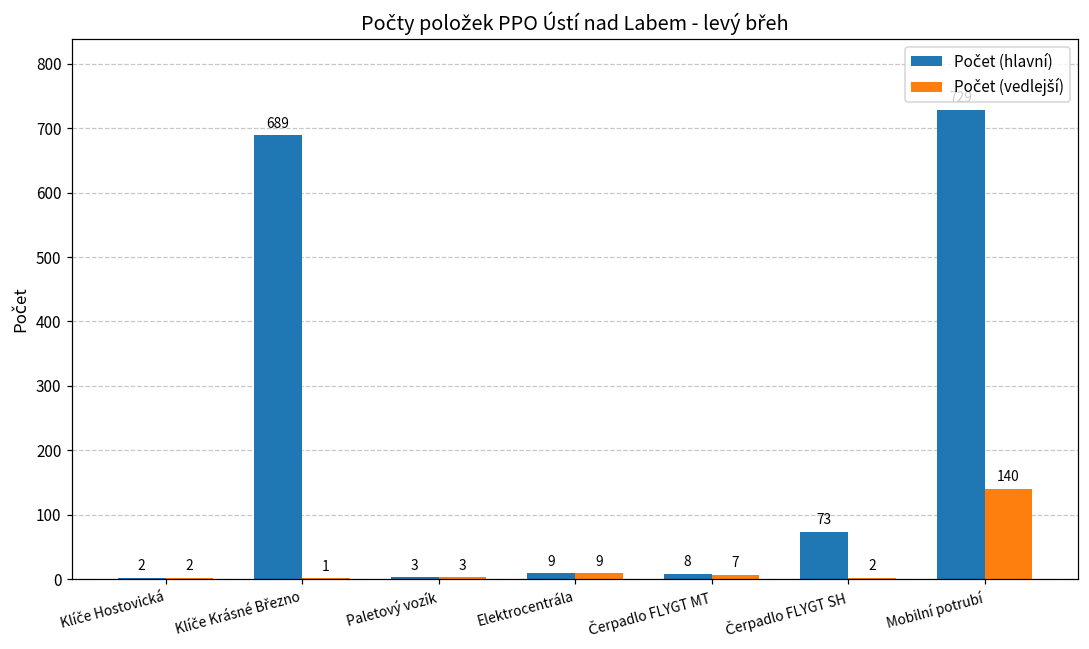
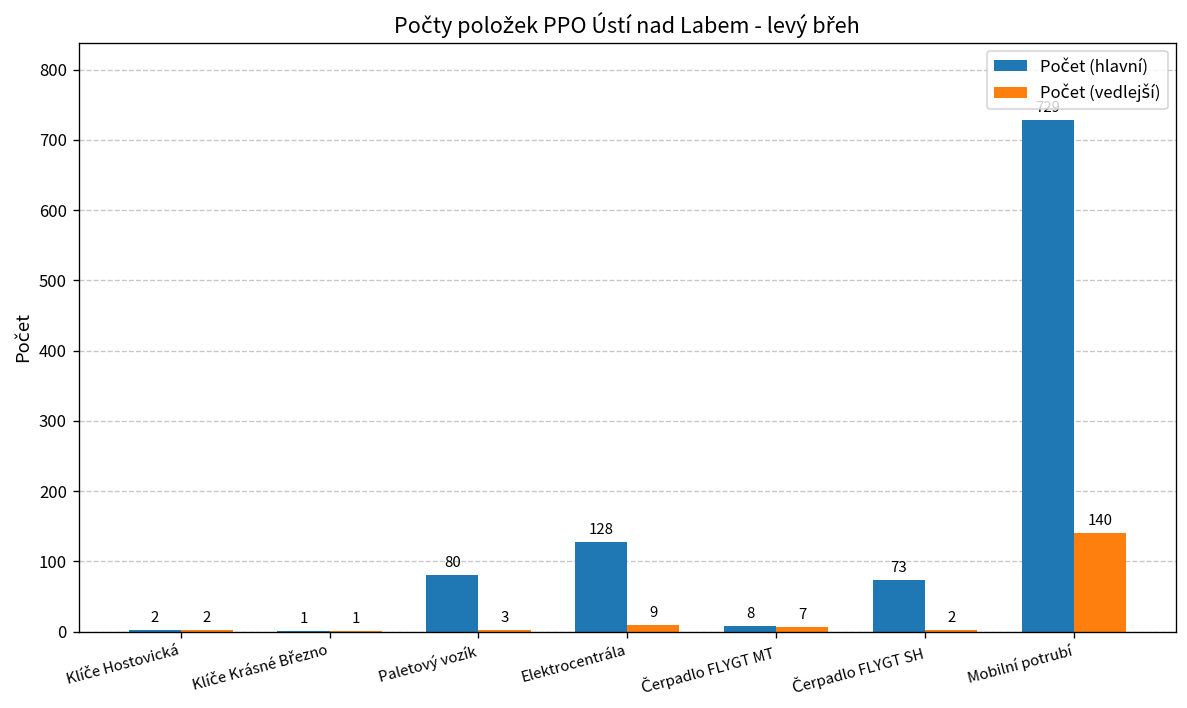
Počet (hlavní), Klíče Krásné Březno: 689 -> 1
Počet (hlavní), Paletový vozík: 3 -> 80
Počet (hlavní), Elektrocentrála: 9 -> 128
